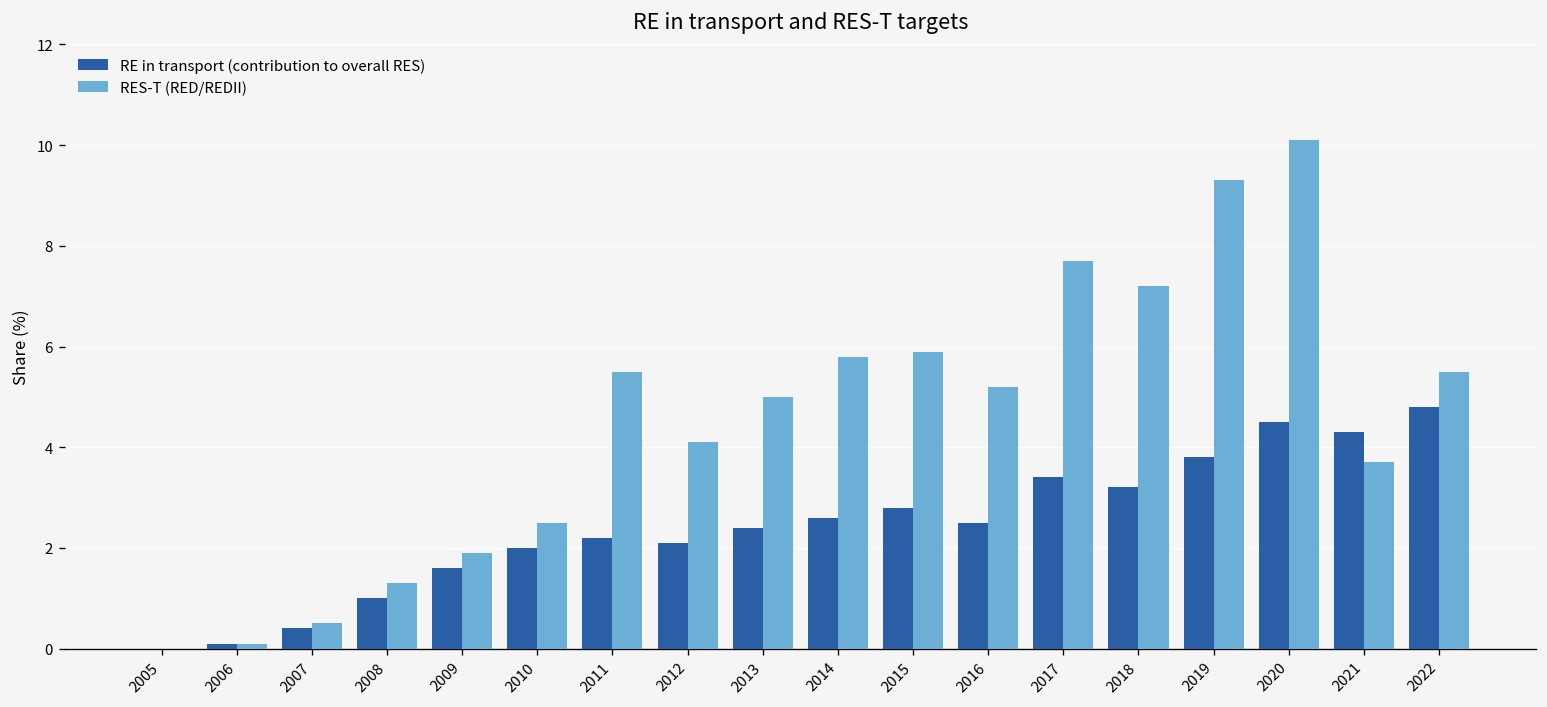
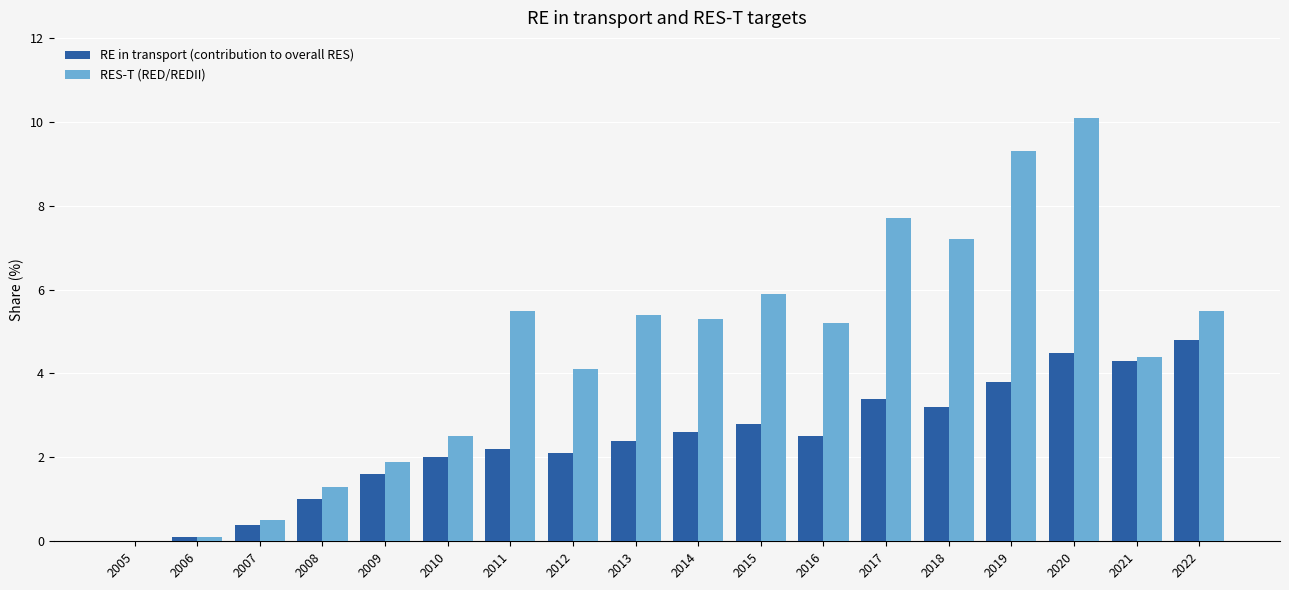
RES-T (RED/REDII), 2013: 5.0 -> 5.4
RES-T (RED/REDII), 2014: 5.8 -> 5.3
RES-T (RED/REDII), 2021: 3.7 -> 4.4
